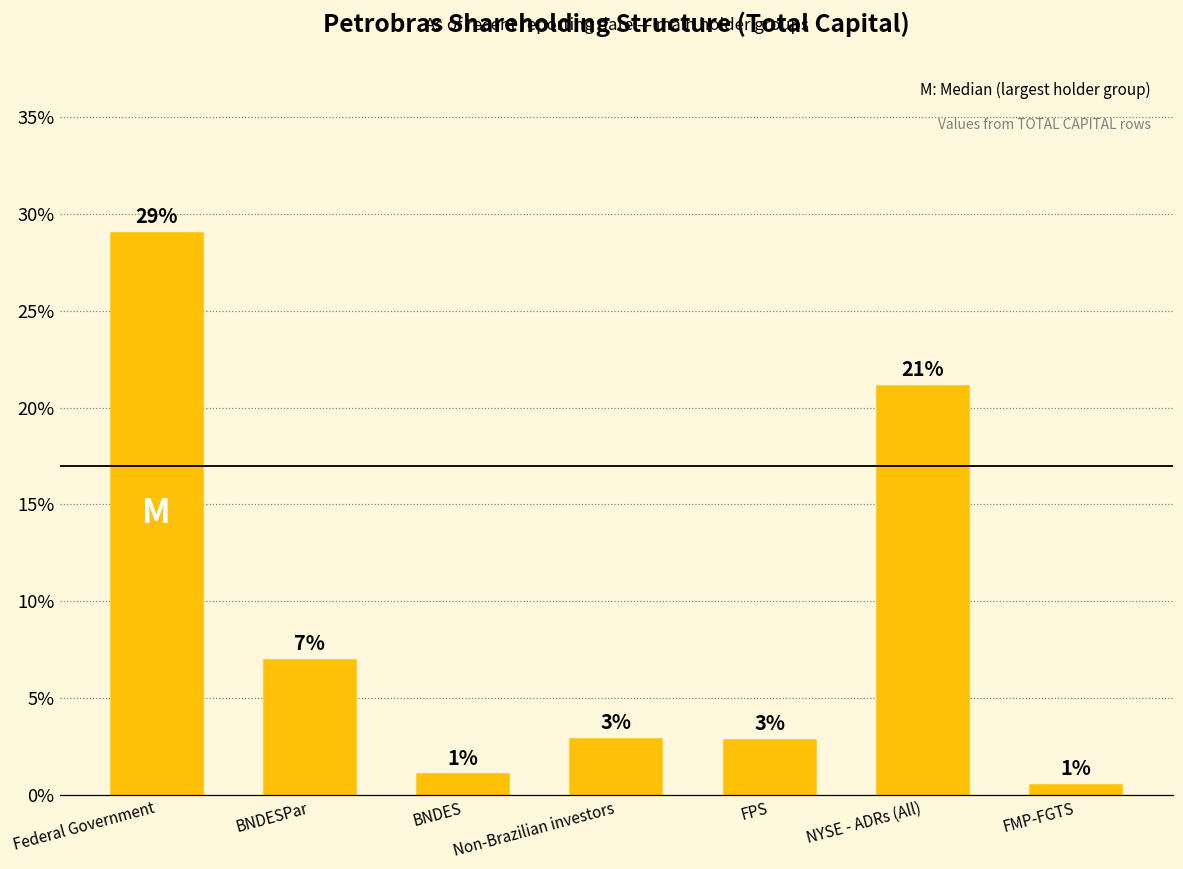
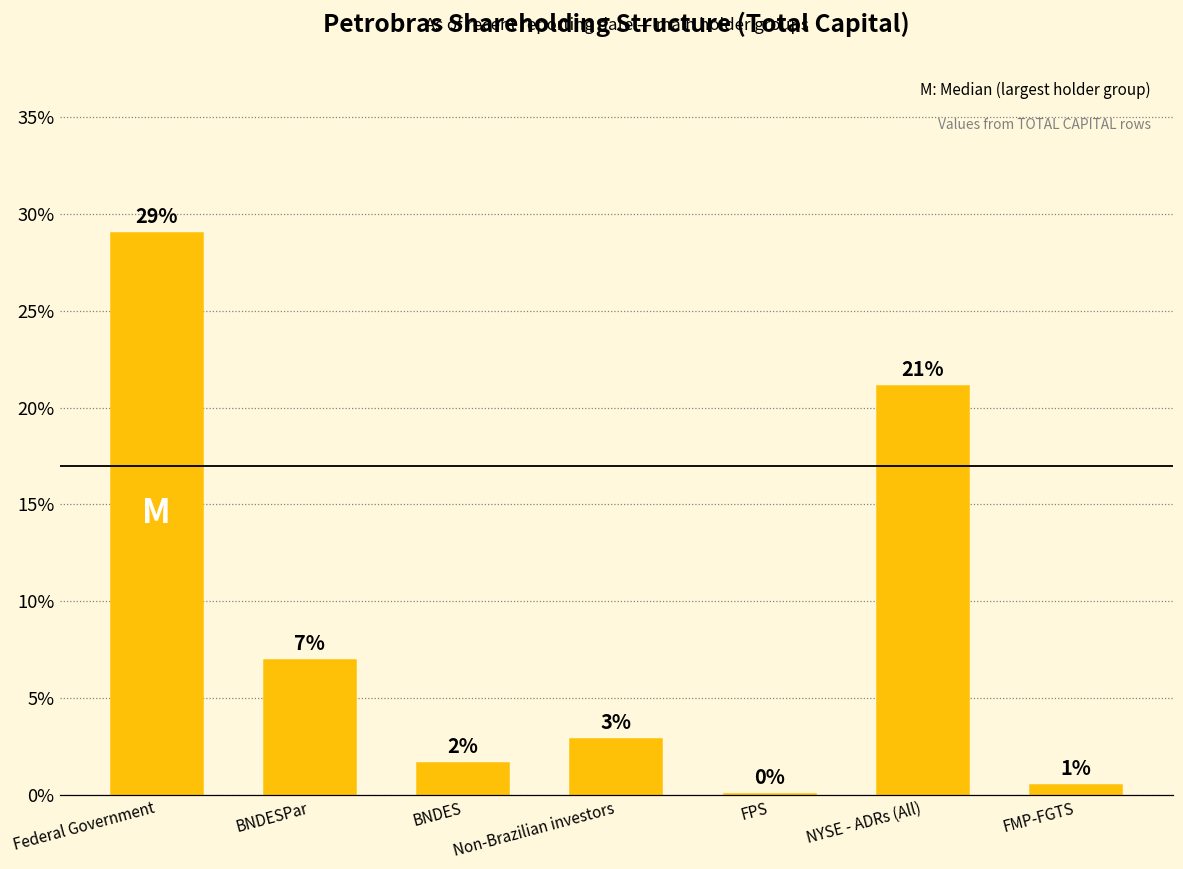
BNDES: 1% -> 2%
FPS: 3% -> 0%
